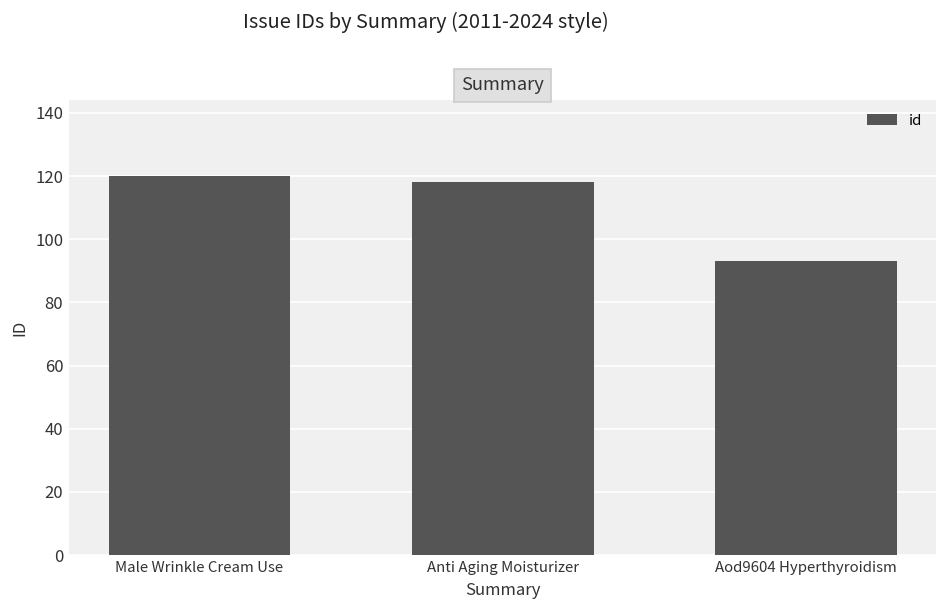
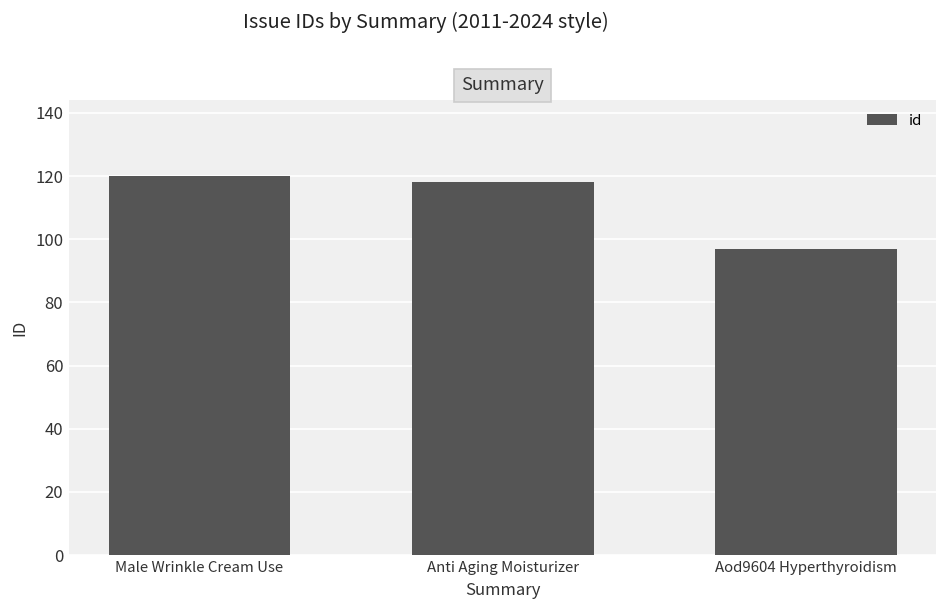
Aod9604 Hyperthyroidism: 93 -> 97
